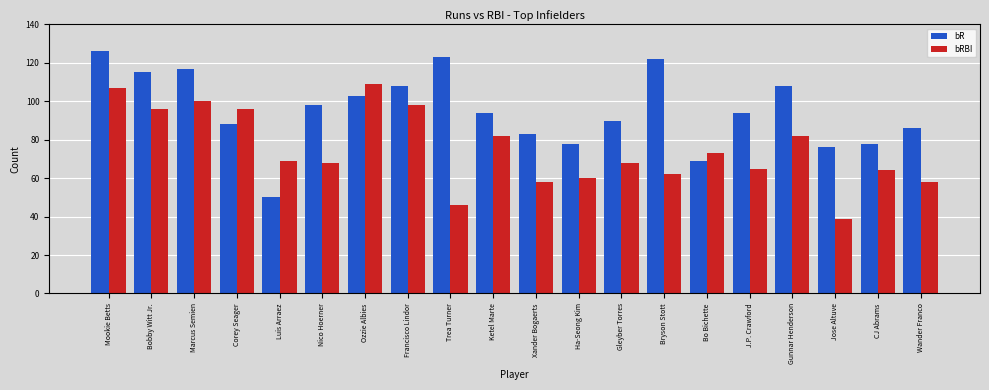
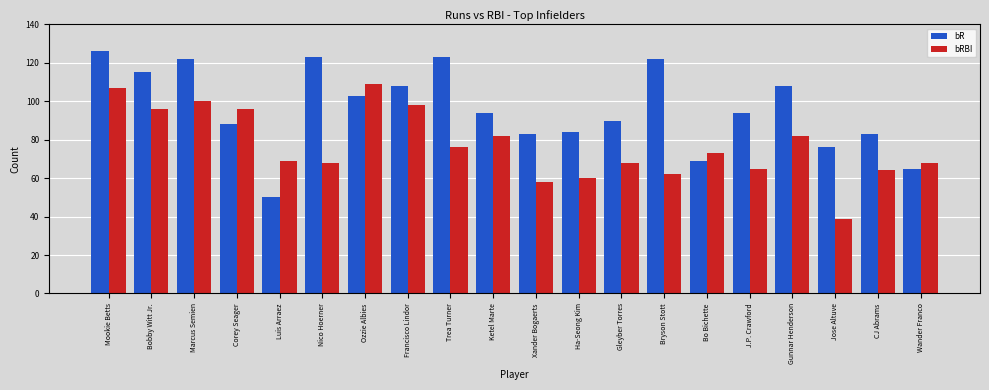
bR, Marcus Semien: 117 -> 122
bR, Nico Hoerner: 98 -> 123
bRBI, Trea Turner: 46 -> 76
bR, Ha-Seong Kim: 78 -> 84
bR, CJ Abrams: 78 -> 83
bR, Wander Franco: 86 -> 65
bRBI, Wander Franco: 58 -> 68
